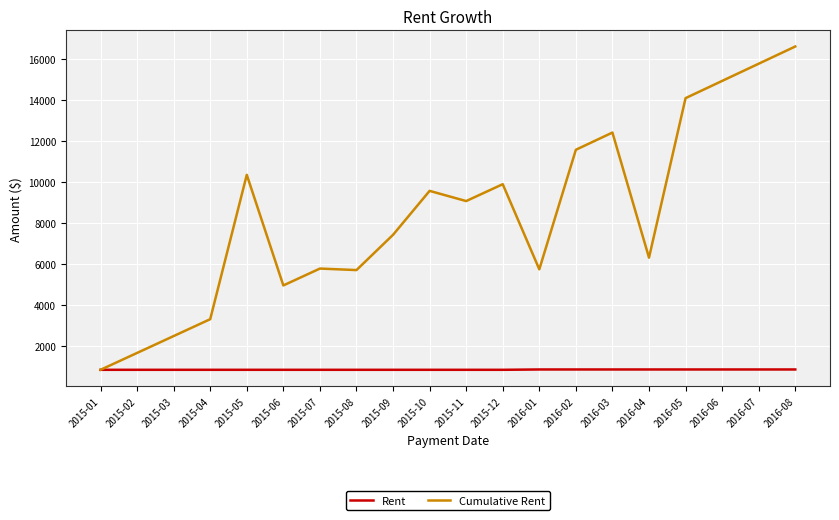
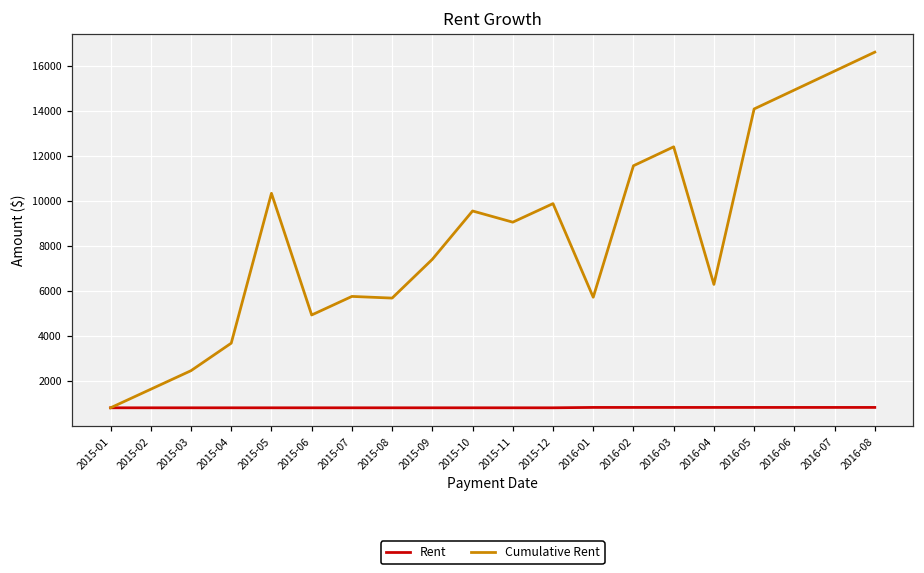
Cumulative Rent, 2015-04: 3300 -> 3700
